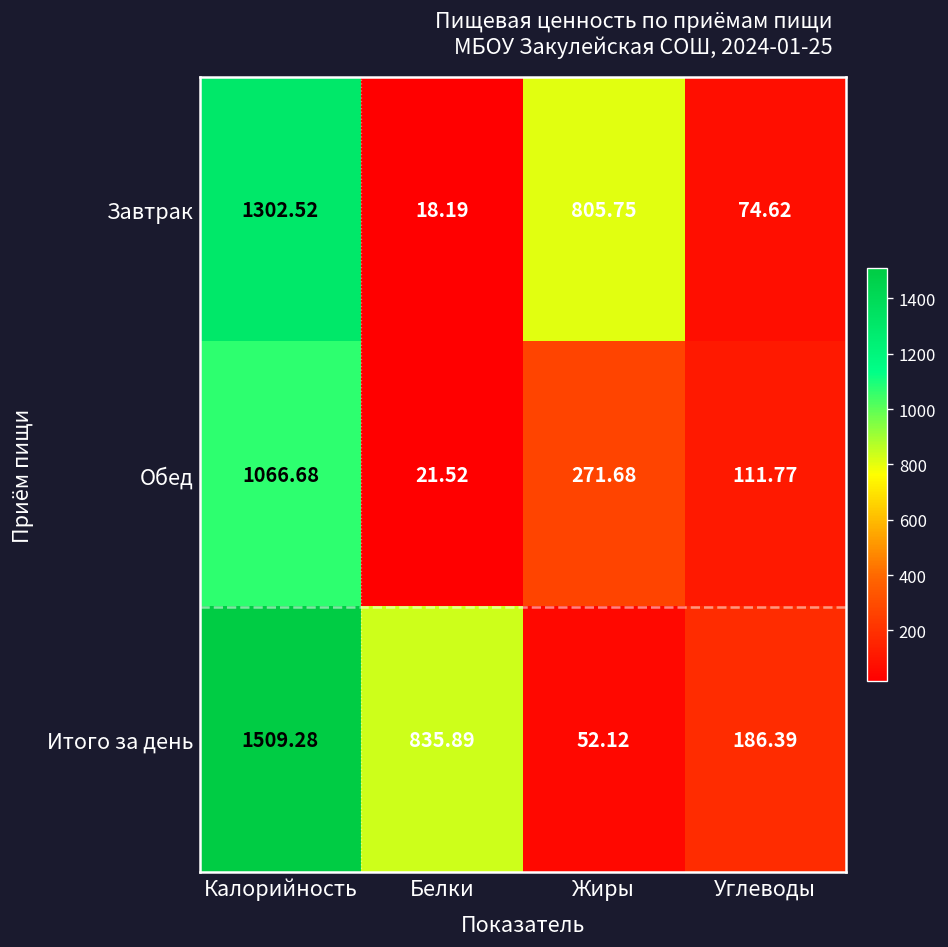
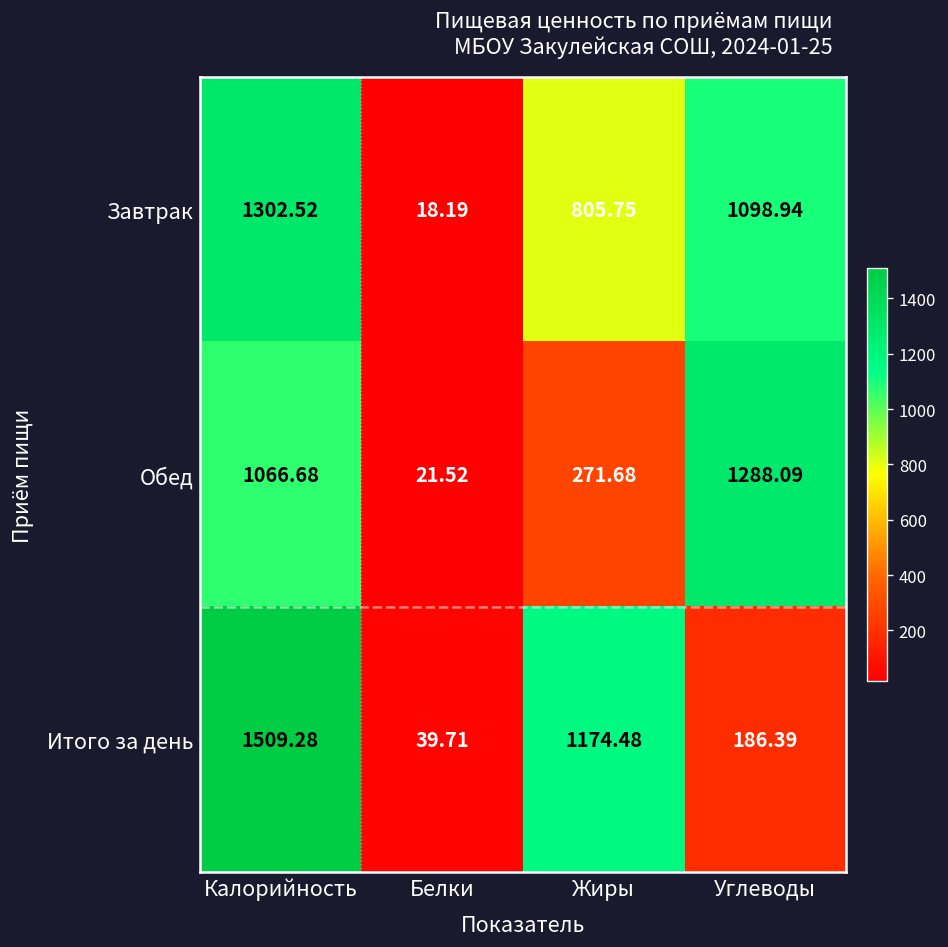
Завтрак, Углеводы: 74.62 -> 1098.94
Обед, Углеводы: 111.77 -> 1288.09
Итого за день, Белки: 835.89 -> 39.71
Итого за день, Жиры: 52.12 -> 1174.48
